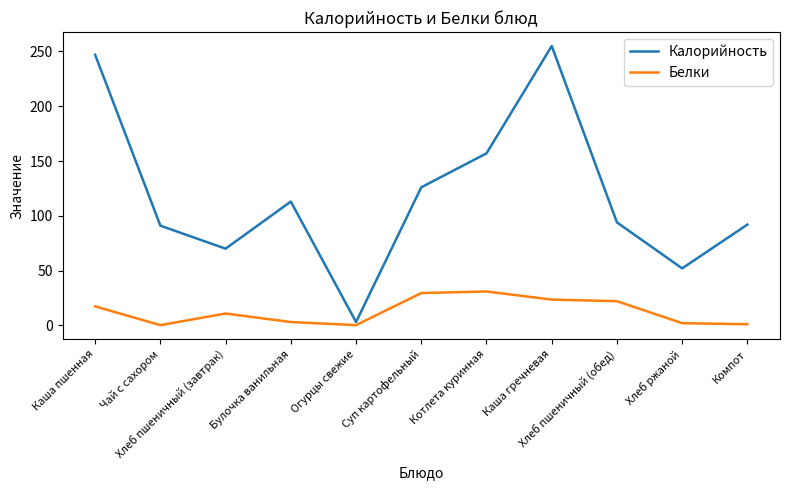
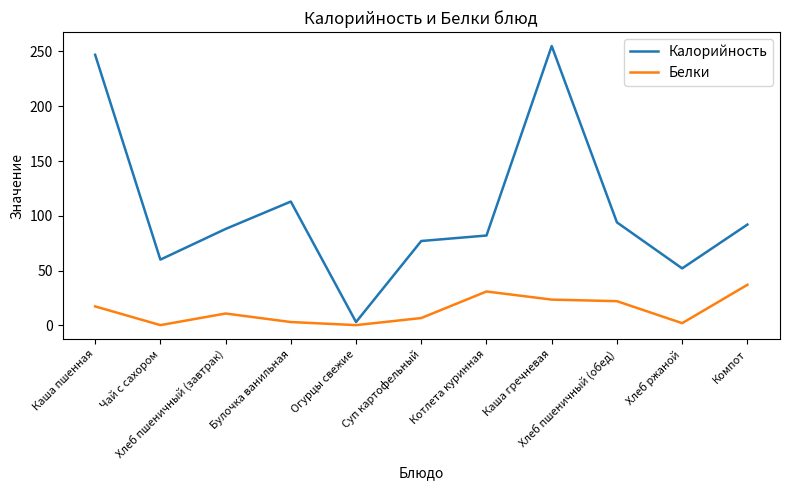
Калорийность, Чай с сахором: 91 -> 60
Калорийность, Хлеб пшеничный (завтрак): 70 -> 88
Калорийность, Суп картофельный: 126 -> 77
Белки, Суп картофельный: 29 -> 7
Калорийность, Котлета куринная: 157 -> 82
Белки, Компот: 1 -> 37
